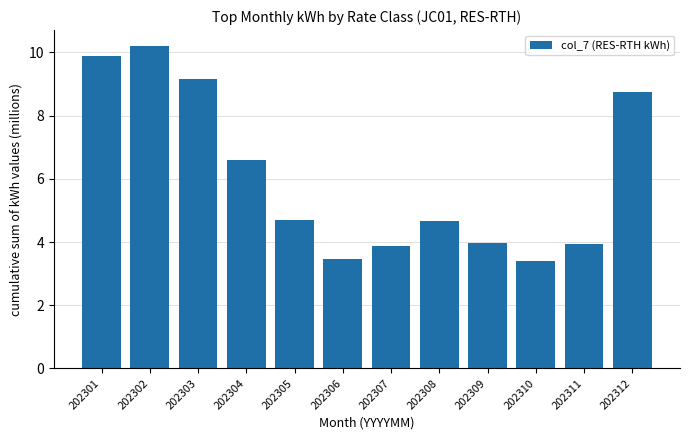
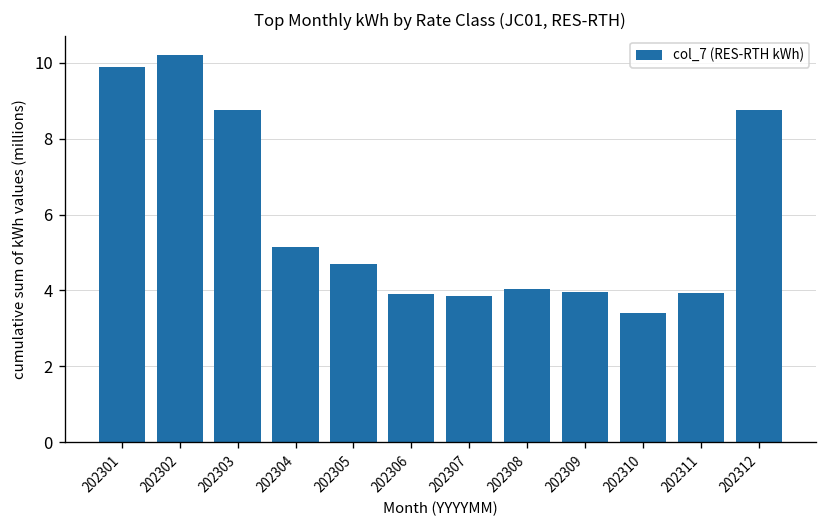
202303: 9.2 -> 8.8
202304: 6.6 -> 5.1
202306: 3.5 -> 3.9
202308: 4.7 -> 4.0
